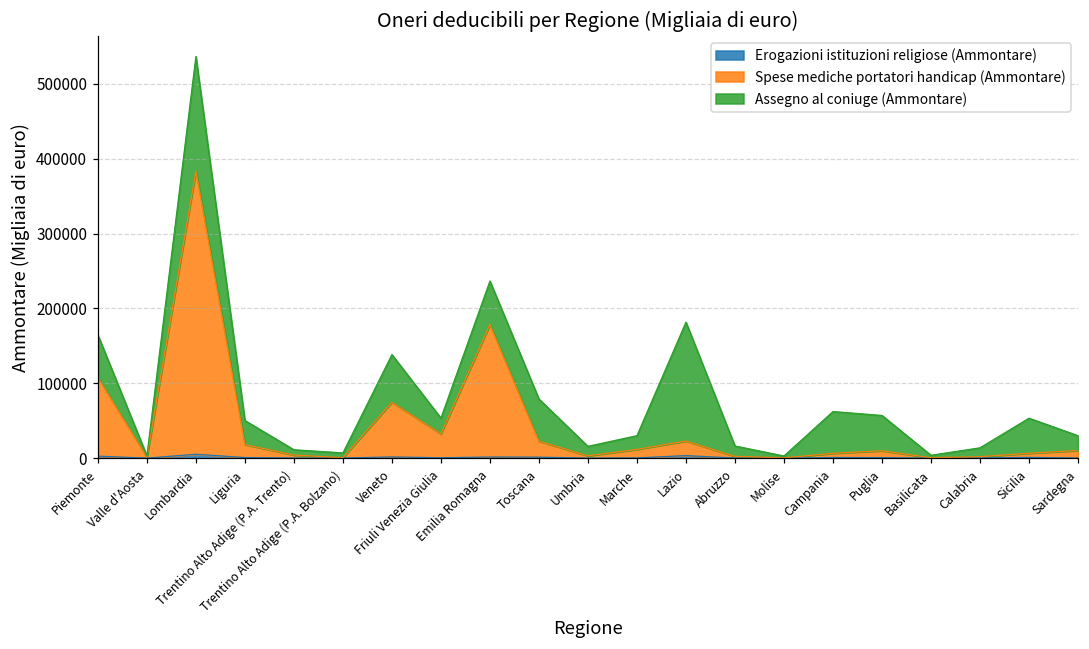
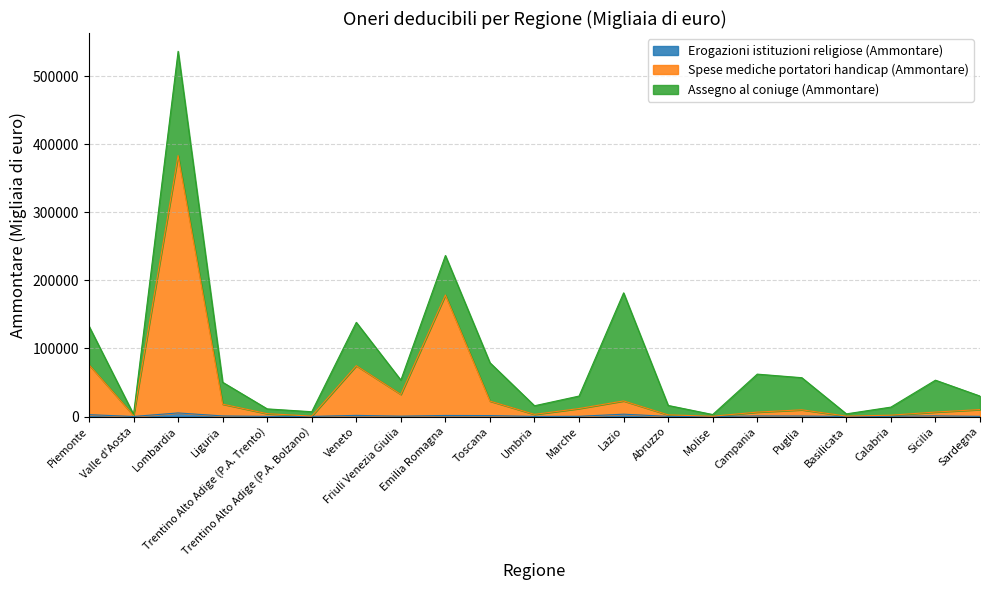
Spese mediche portatori handicap (Ammontare), Piemonte: 110000 -> 70000
